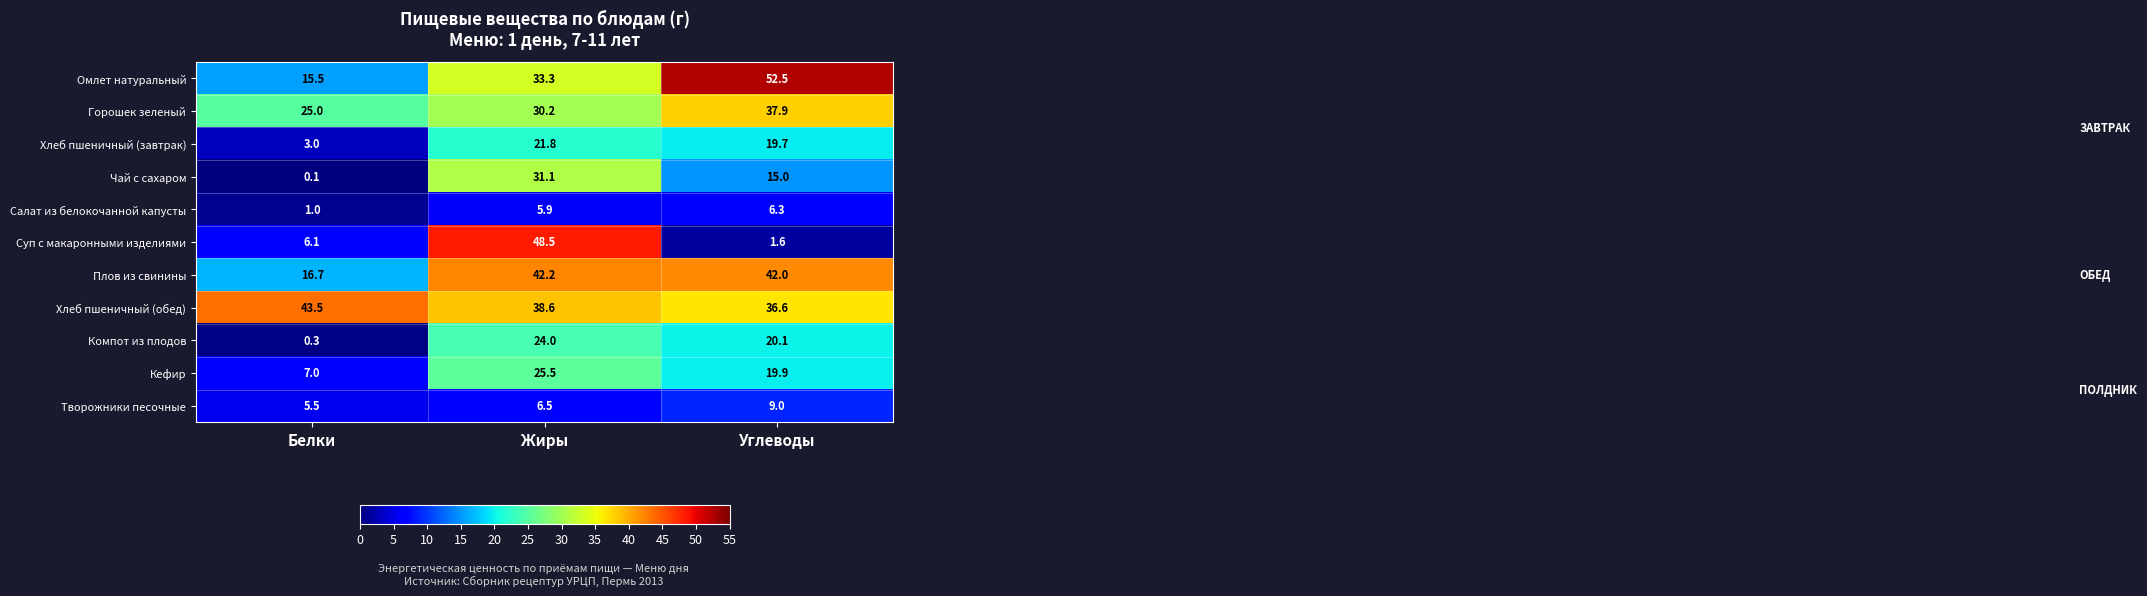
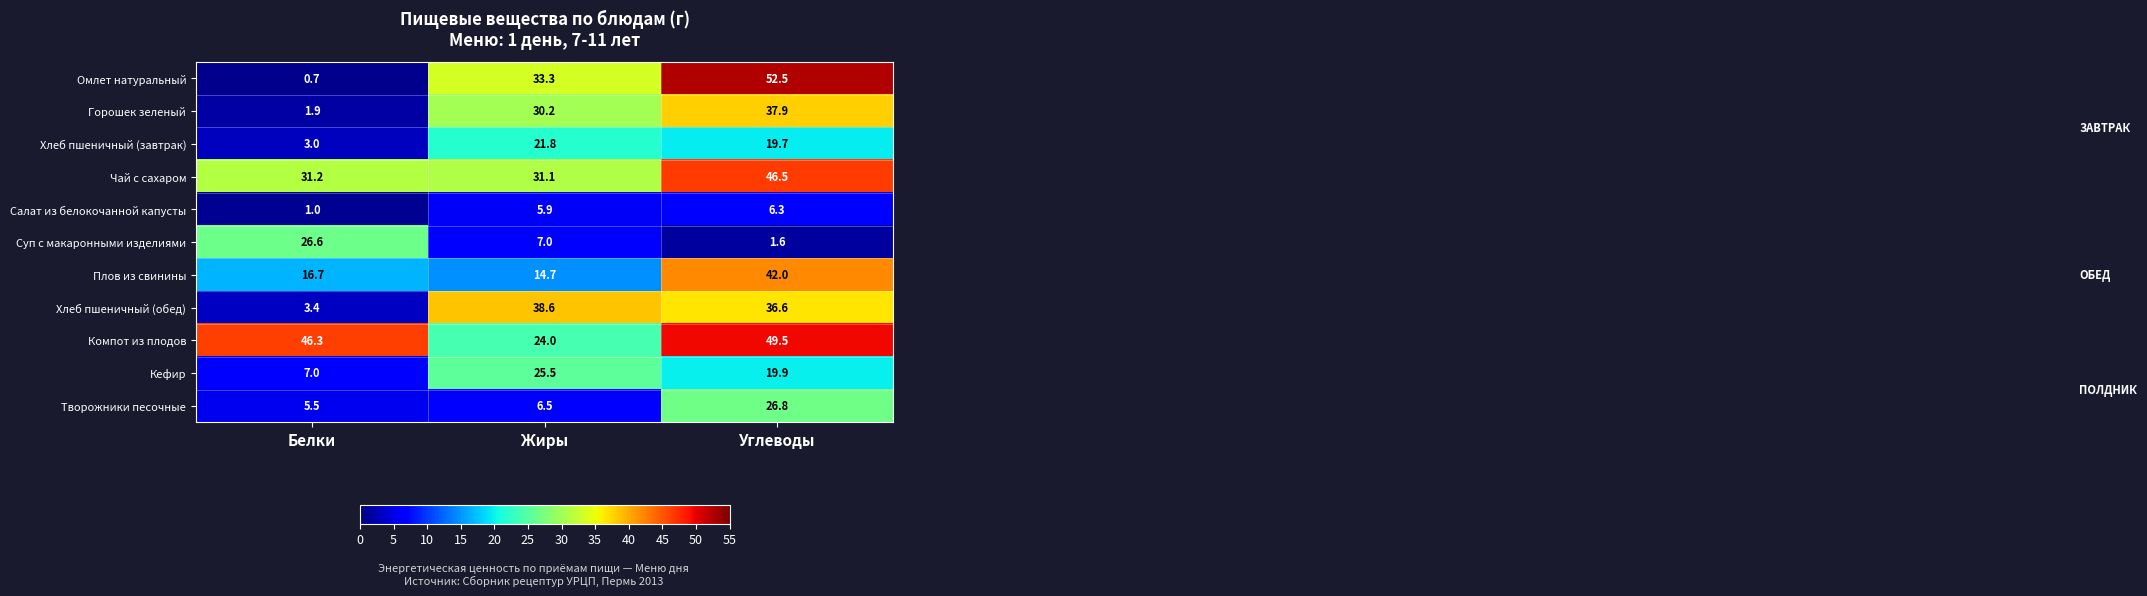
Омлет натуральный, Белки: 15.5 -> 0.7
Горошек зеленый, Белки: 25.0 -> 1.9
Чай с сахаром, Белки: 0.1 -> 31.2
Чай с сахаром, Углеводы: 15.0 -> 46.5
Суп с макаронными изделиями, Белки: 6.1 -> 26.6
Суп с макаронными изделиями, Жиры: 48.5 -> 7.0
Плов из свинины, Жиры: 42.2 -> 14.7
Хлеб пшеничный (обед), Белки: 43.5 -> 3.4
Компот из плодов, Белки: 0.3 -> 46.3
Компот из плодов, Углеводы: 20.1 -> 49.5
Творожники песочные, Углеводы: 9.0 -> 26.8
